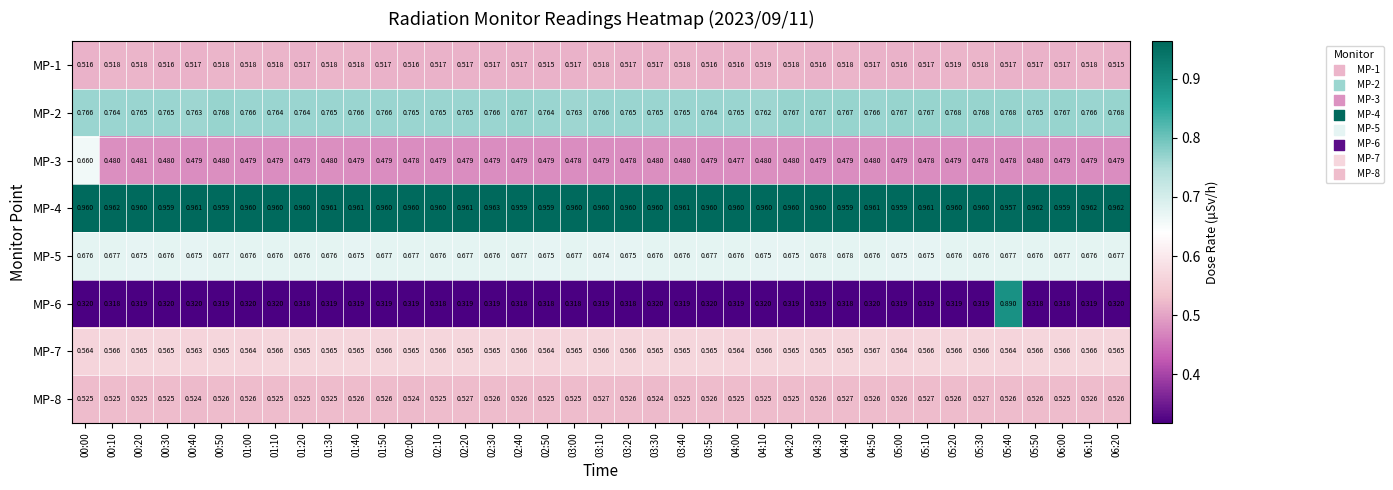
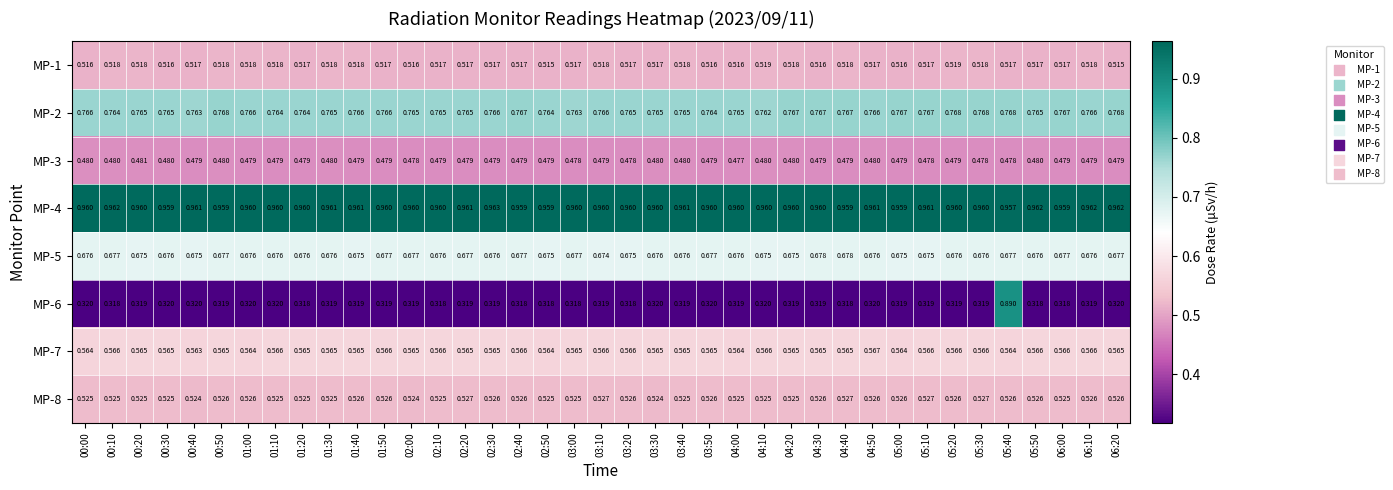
MP-3, 00:00: 0.660 -> 0.480
